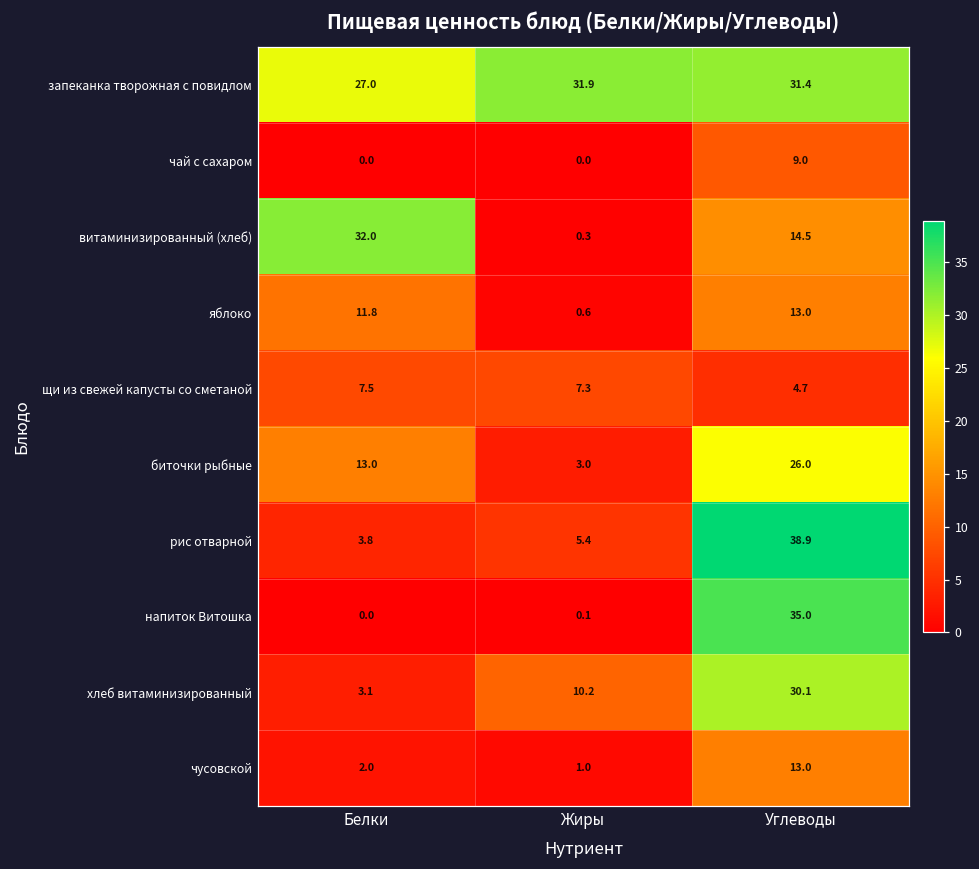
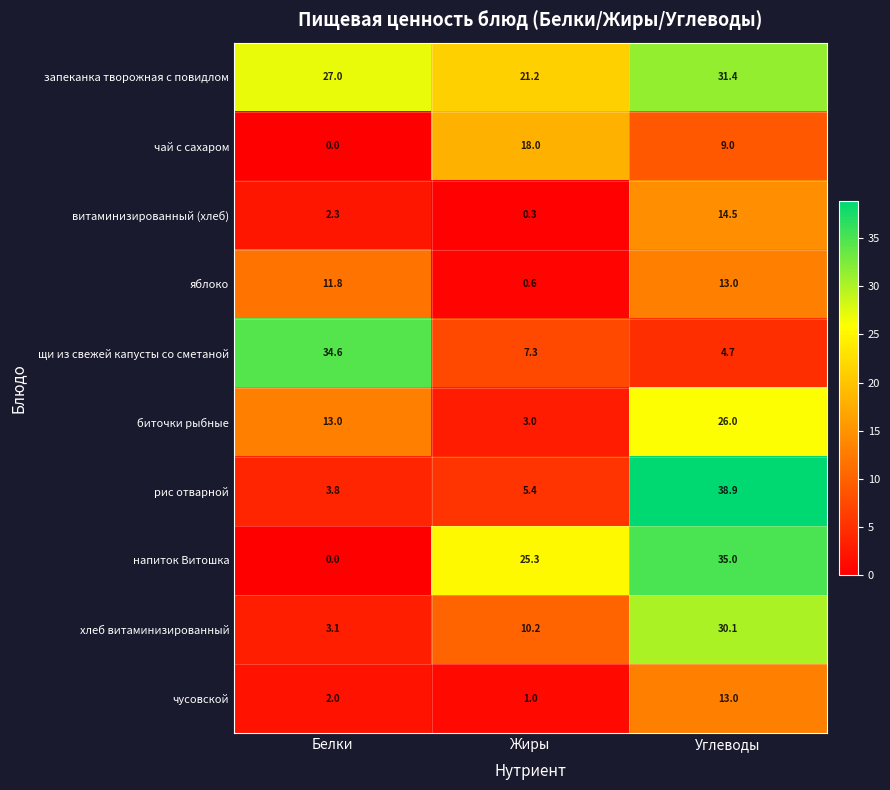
запеканка творожная с повидлом, Жиры: 31.9 -> 21.2
чай с сахаром, Жиры: 0.0 -> 18.0
витаминизированный (хлеб), Белки: 32.0 -> 2.3
щи из свежей капусты со сметаной, Белки: 7.5 -> 34.6
напиток Витошка, Жиры: 0.1 -> 25.3
